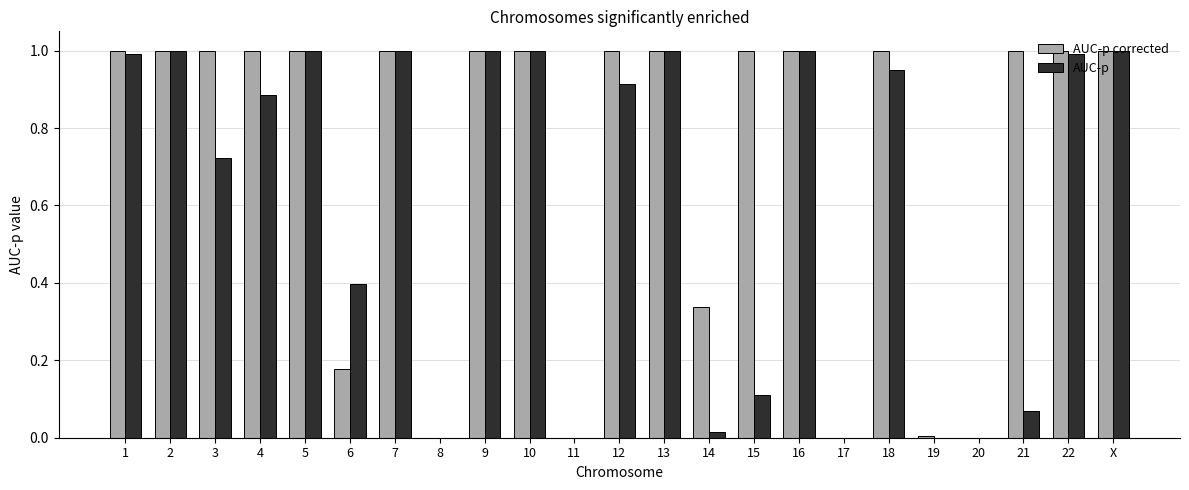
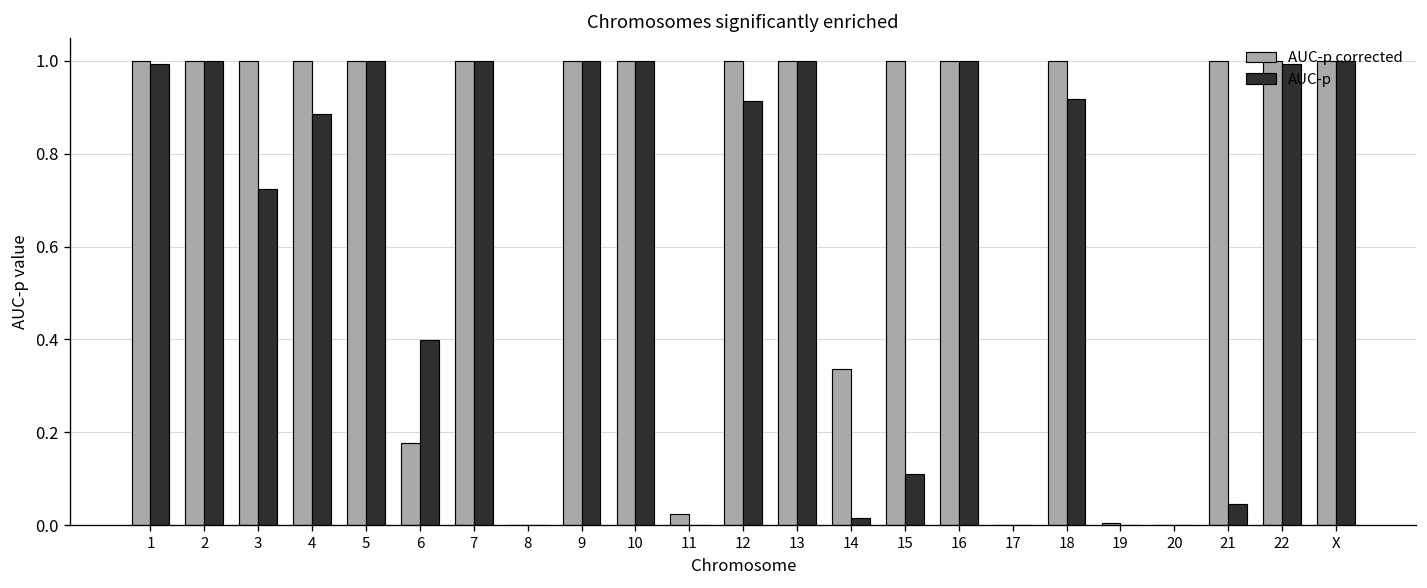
AUC-p corrected, 11: 0.00 -> 0.02
AUC-p, 18: 0.95 -> 0.92
AUC-p, 21: 0.07 -> 0.04
